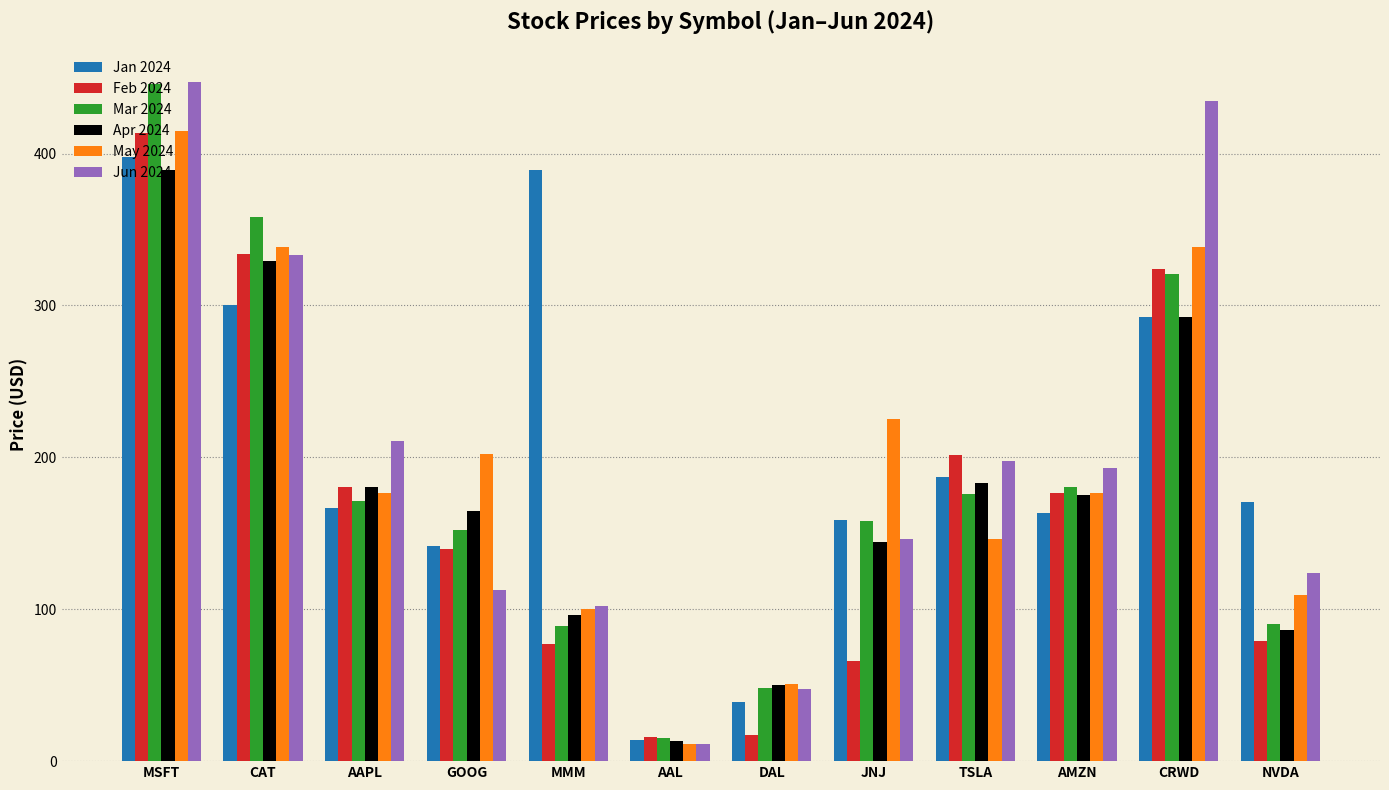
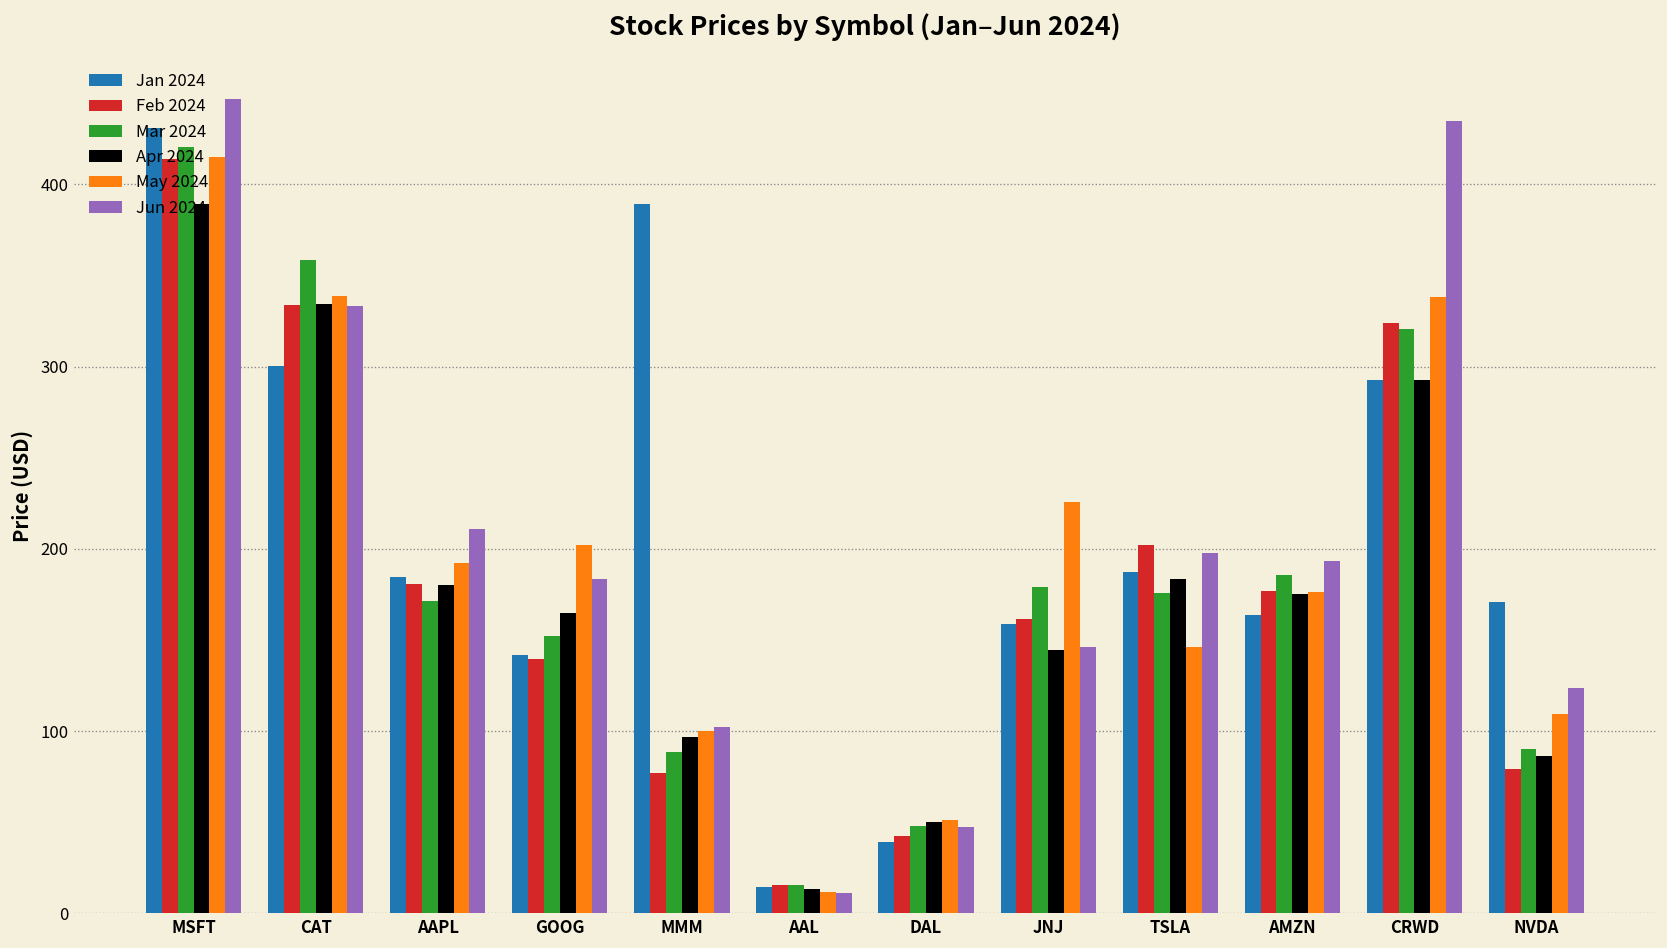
Jan 2024, MSFT: 398 -> 431
Mar 2024, MSFT: 446 -> 421
Apr 2024, CAT: 329 -> 335
Jan 2024, AAPL: 167 -> 184
May 2024, AAPL: 176 -> 192
Jun 2024, GOOG: 113 -> 183
Feb 2024, DAL: 17 -> 42
Feb 2024, JNJ: 66 -> 161
Mar 2024, JNJ: 158 -> 179
Mar 2024, AMZN: 180 -> 186
